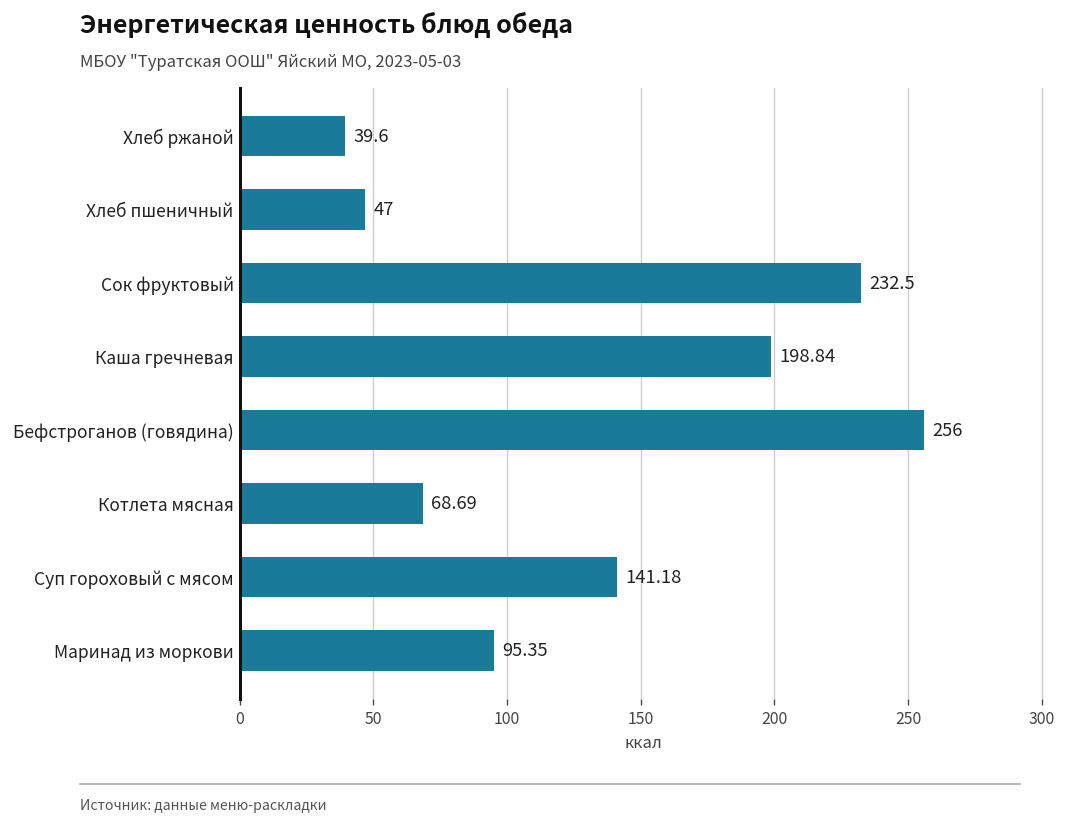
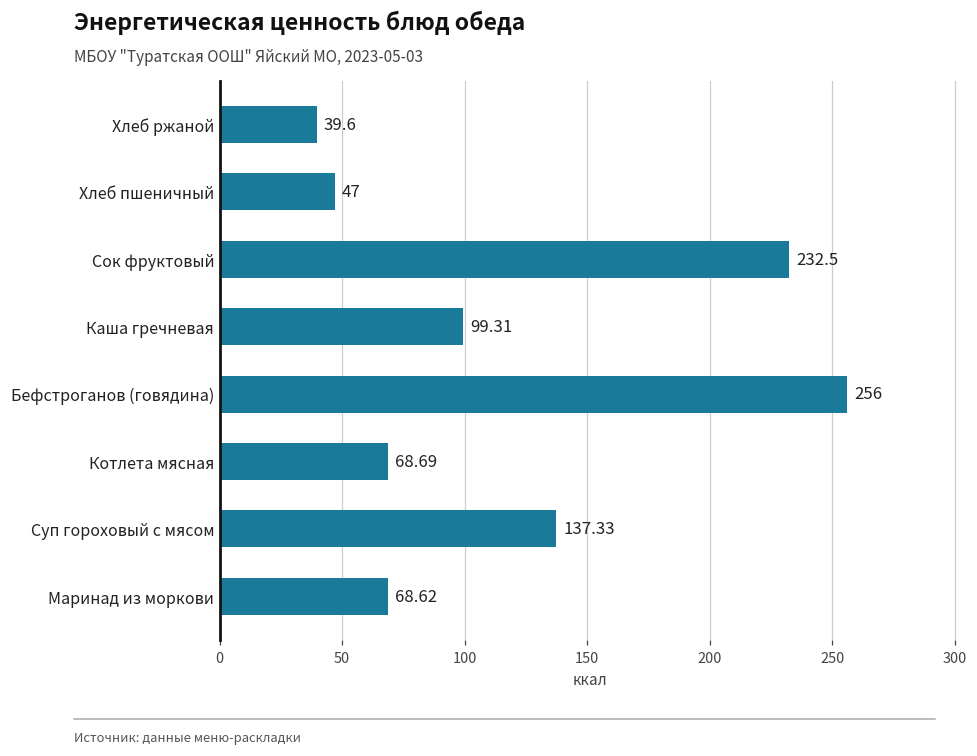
Каша гречневая: 198.84 -> 99.31
Суп гороховый с мясом: 141.18 -> 137.33
Маринад из моркови: 95.35 -> 68.62
